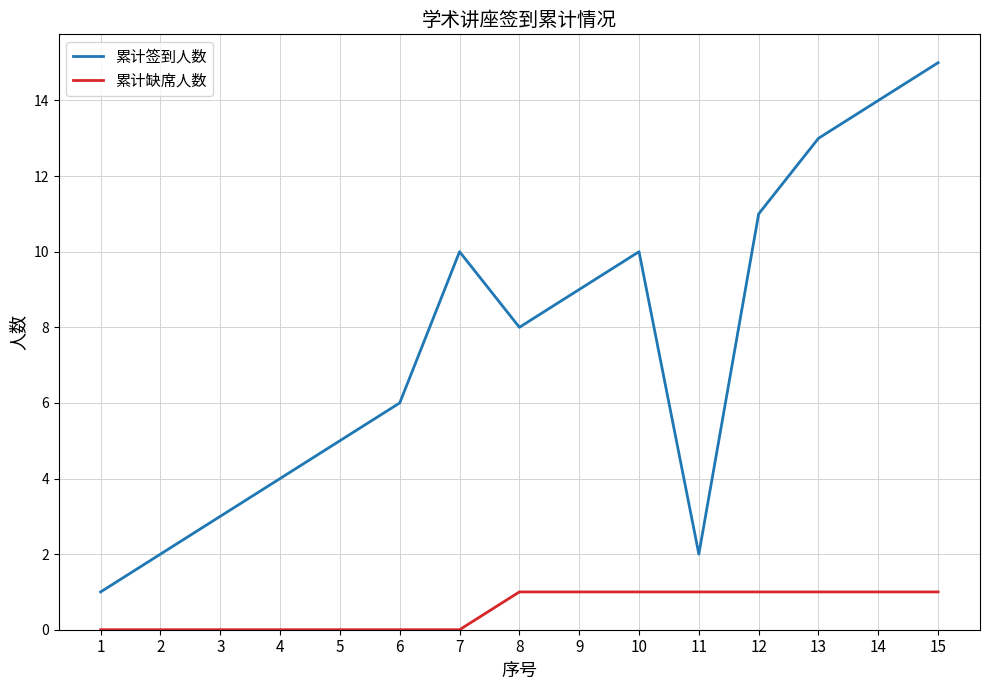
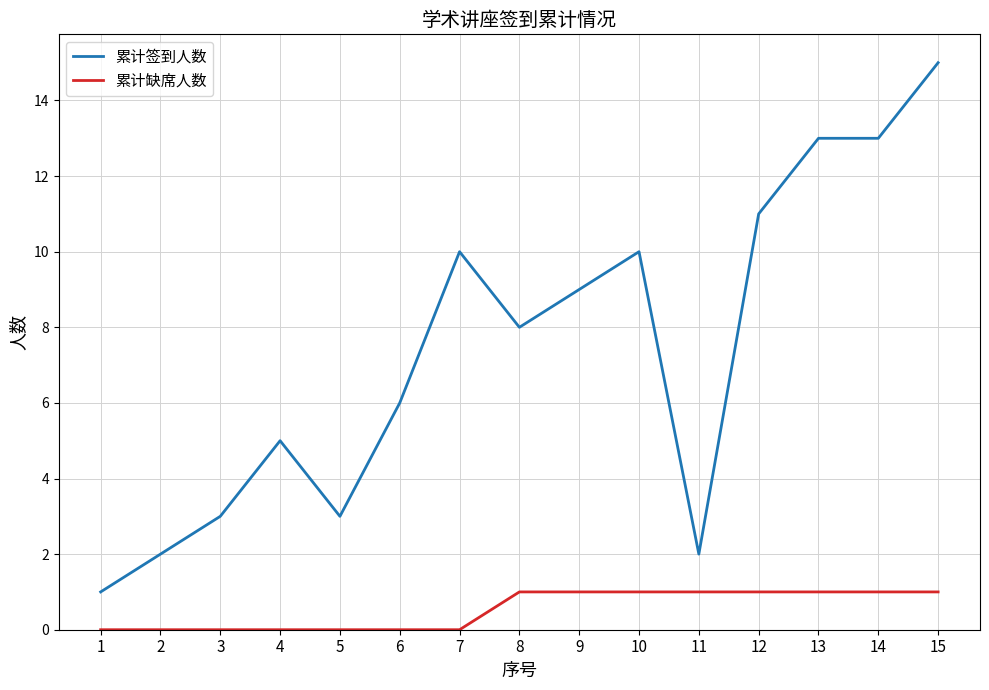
累计签到人数, 4: 4 -> 5
累计签到人数, 5: 5 -> 3
累计签到人数, 14: 14 -> 13
